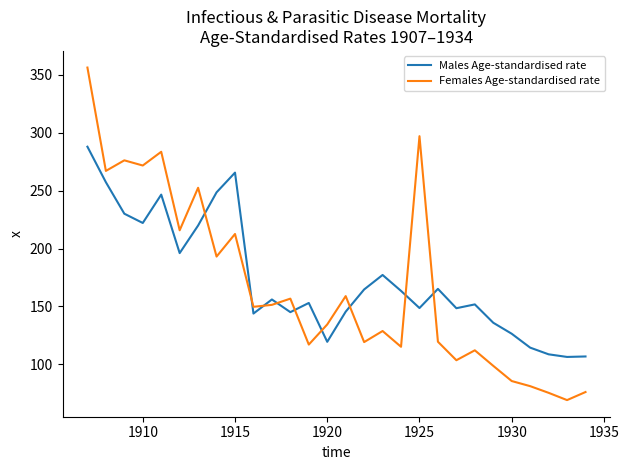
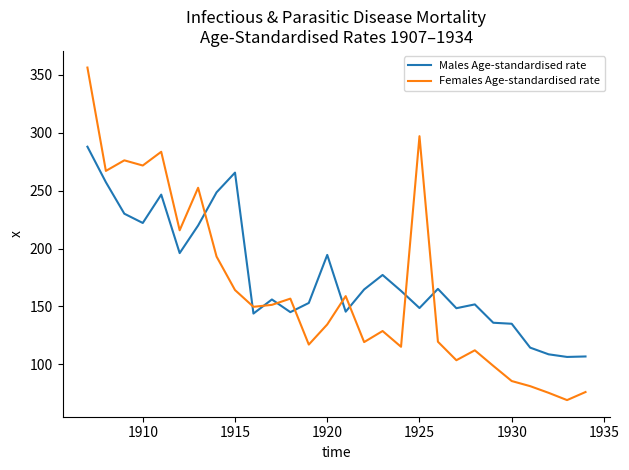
Females Age-standardised rate, 1915: 213 -> 164
Males Age-standardised rate, 1920: 119 -> 194
Males Age-standardised rate, 1930: 126 -> 135
